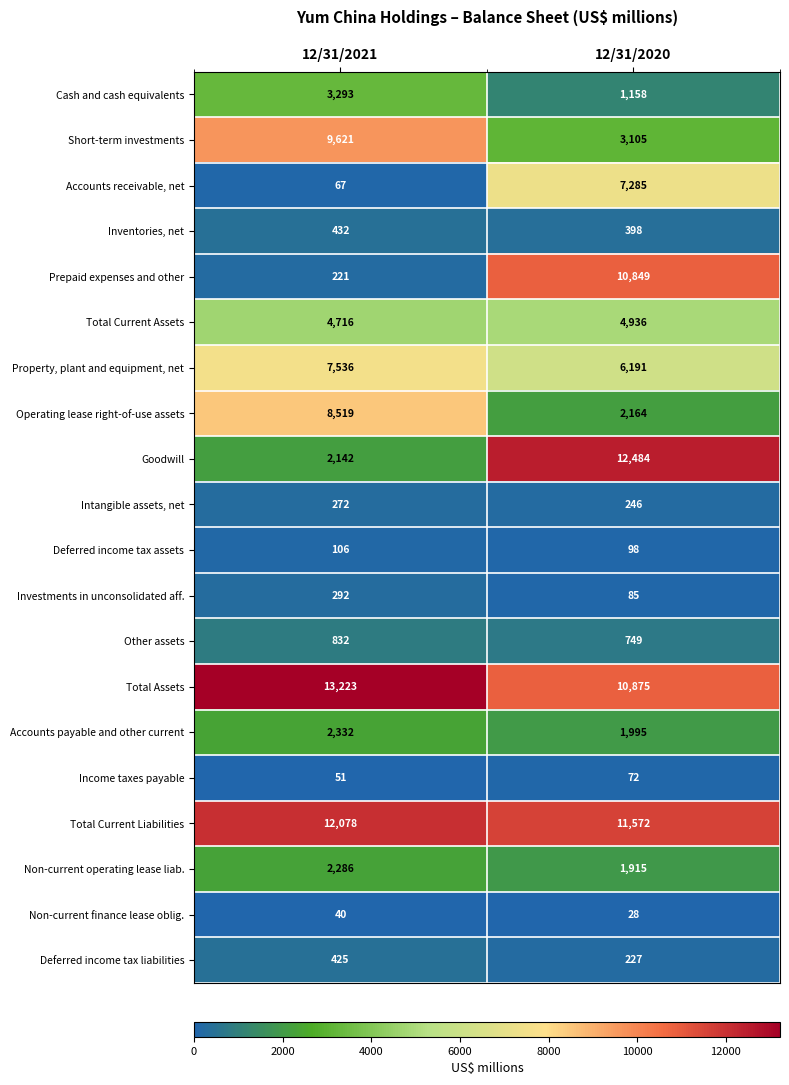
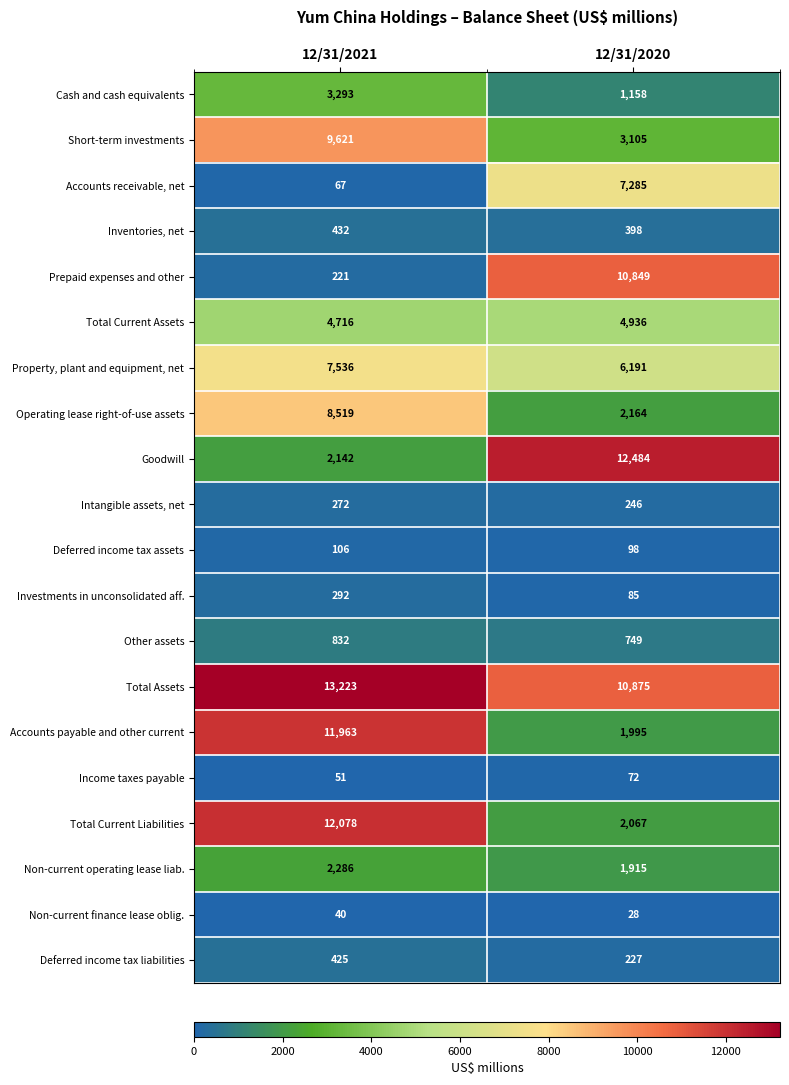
Accounts payable and other current, 12/31/2021: 2,332 -> 11,963
Total Current Liabilities, 12/31/2020: 11,572 -> 2,067
